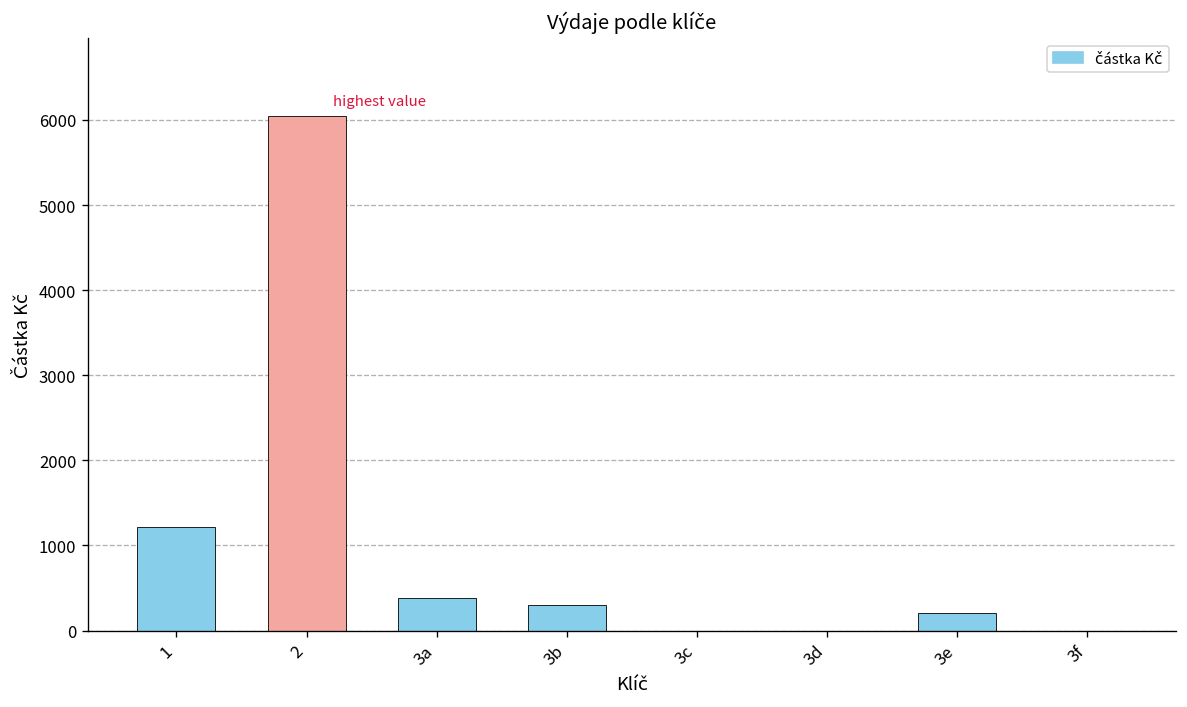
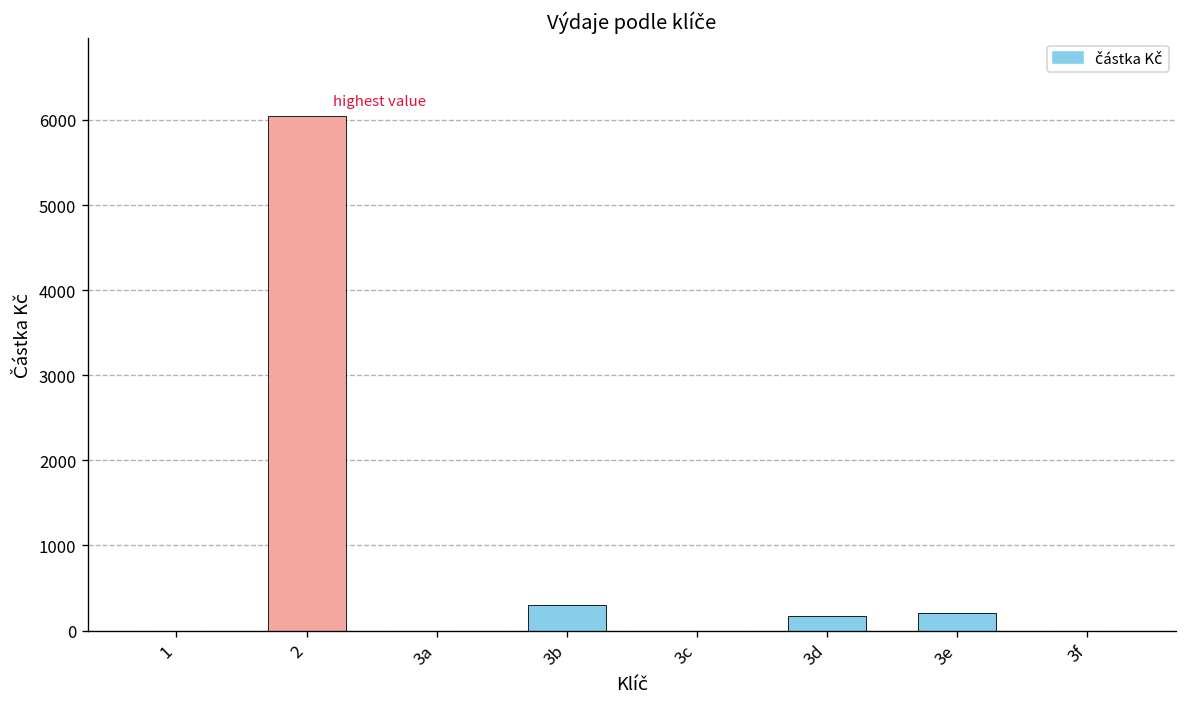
1: 1200 -> 0
3a: 400 -> 0
3d: 0 -> 200
